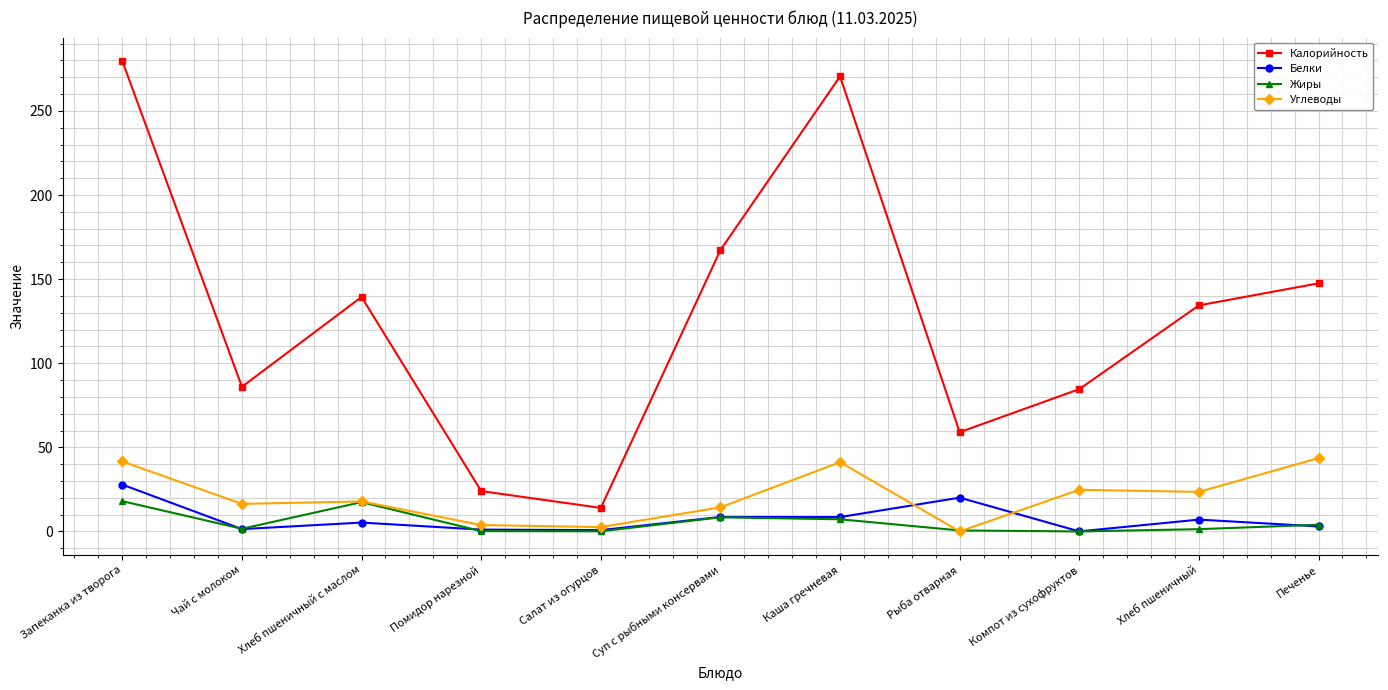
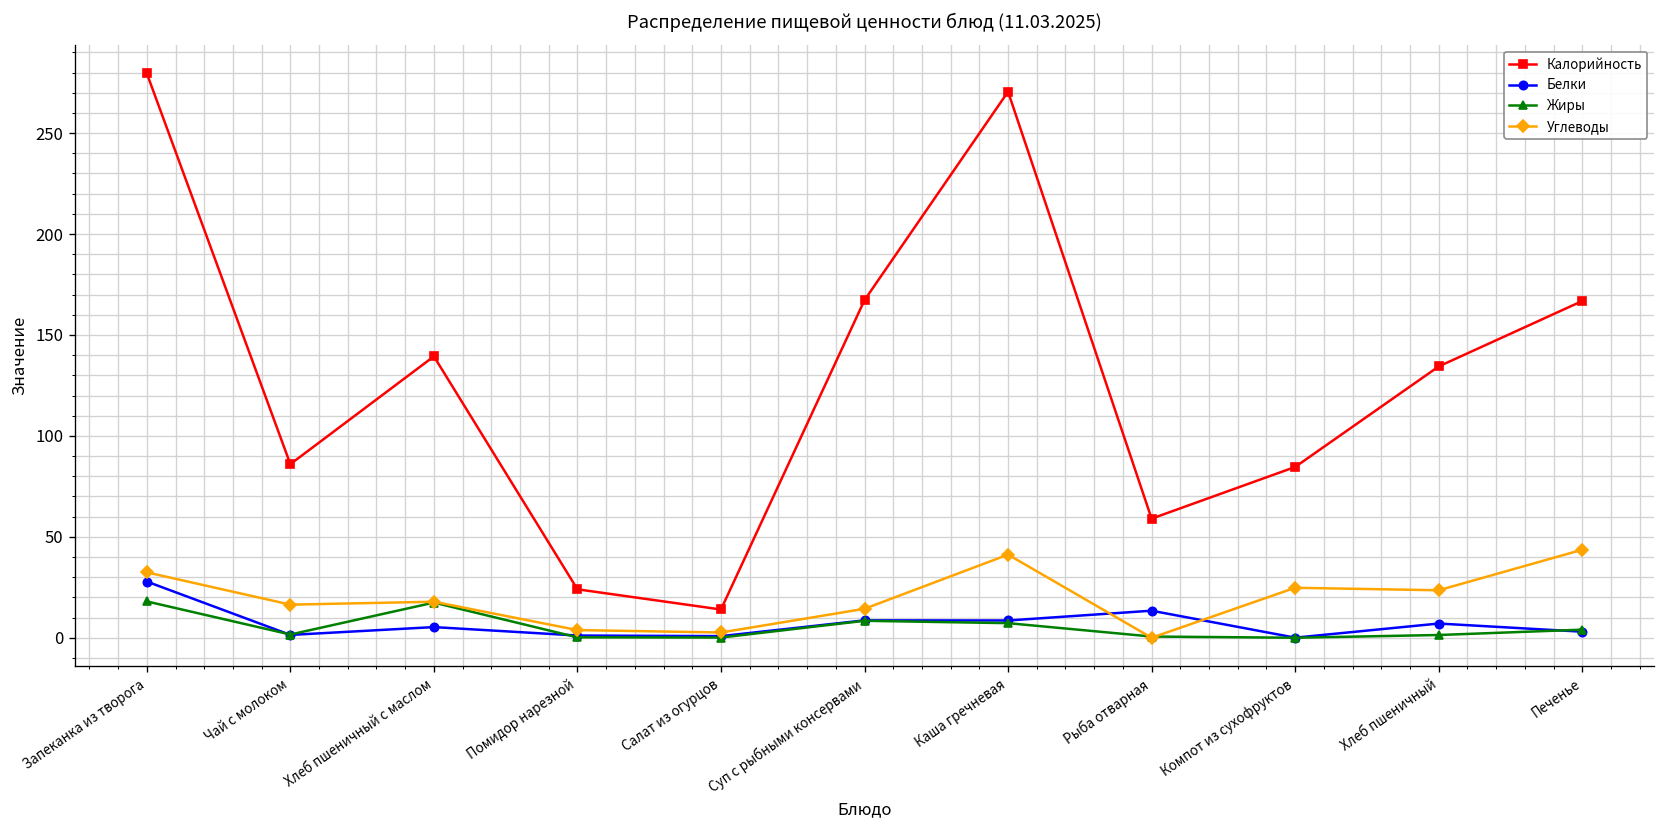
Углеводы, Запеканка из творога: 42 -> 32
Белки, Рыба отварная: 20 -> 13
Калорийность, Печенье: 148 -> 167
